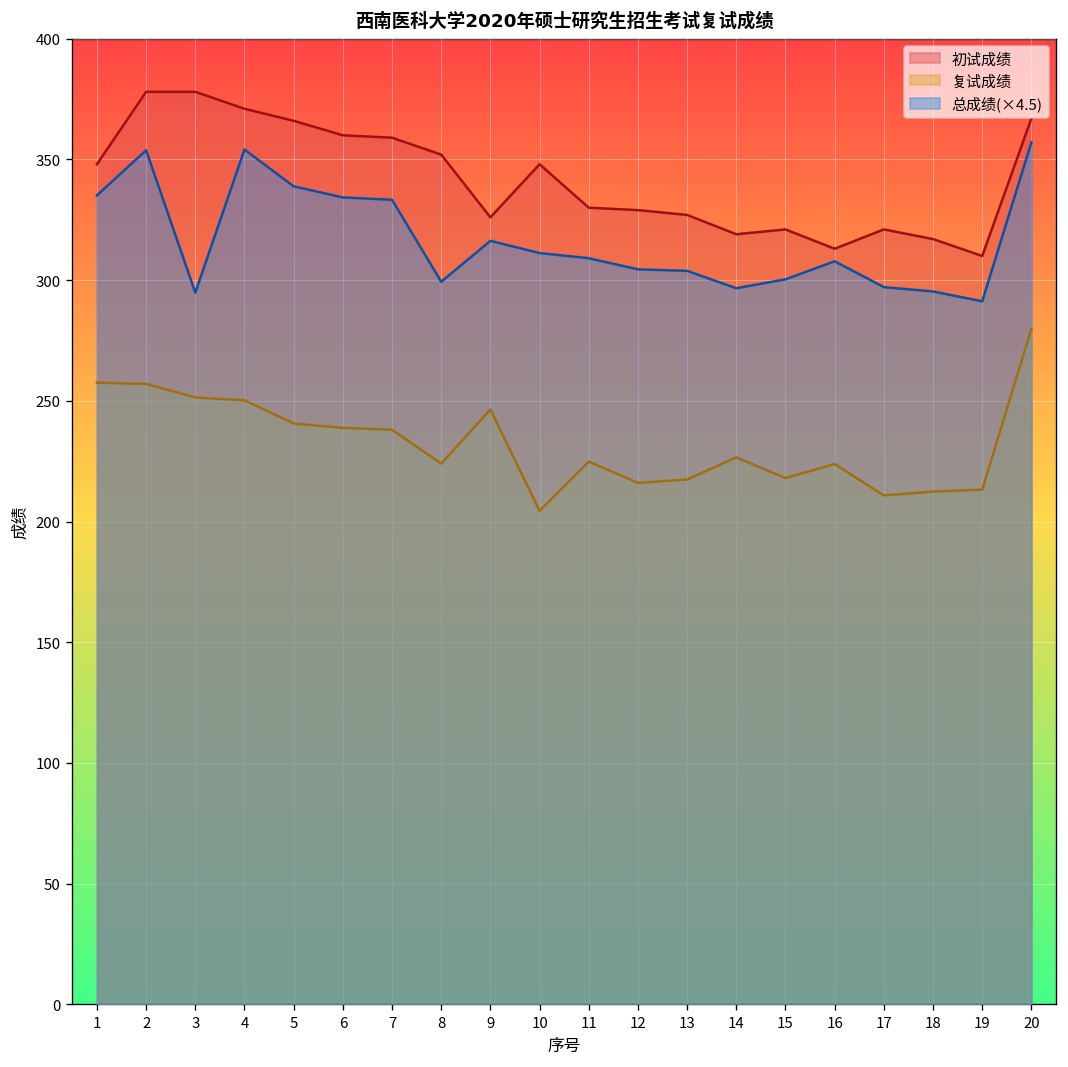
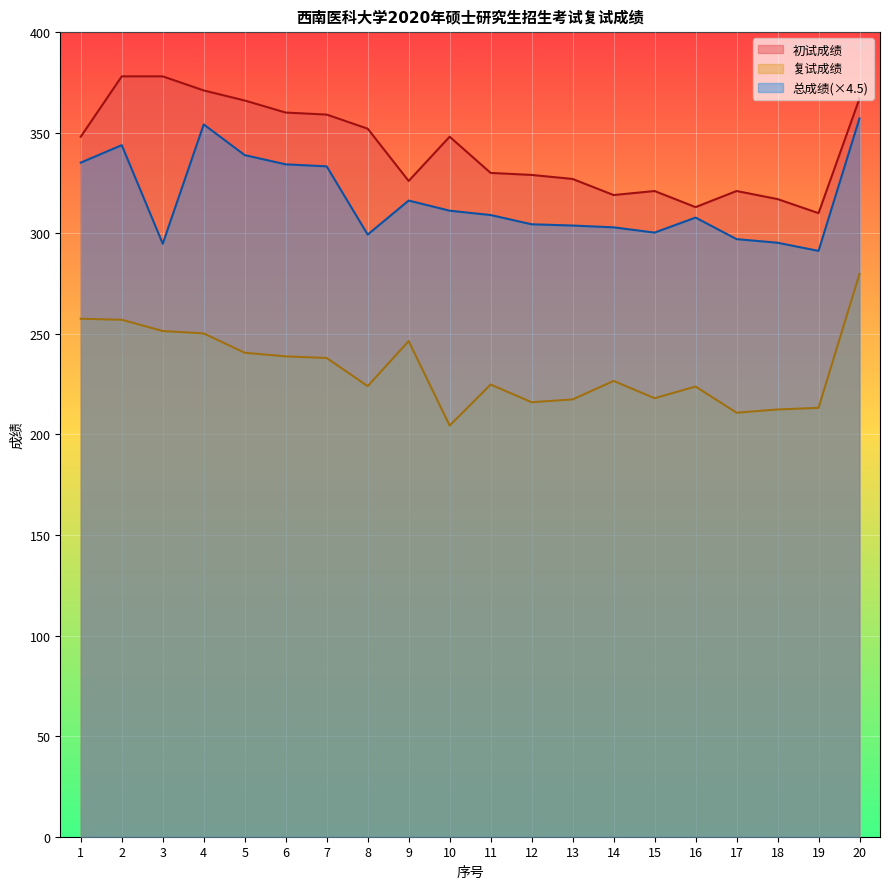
总成绩(×4.5), 2: 354 -> 344
总成绩(×4.5), 14: 297 -> 303
